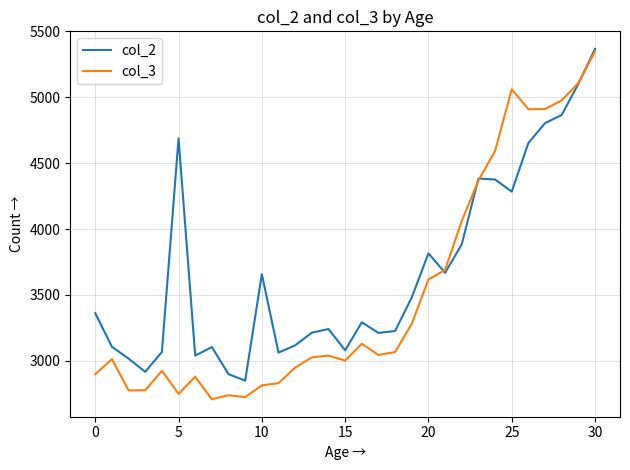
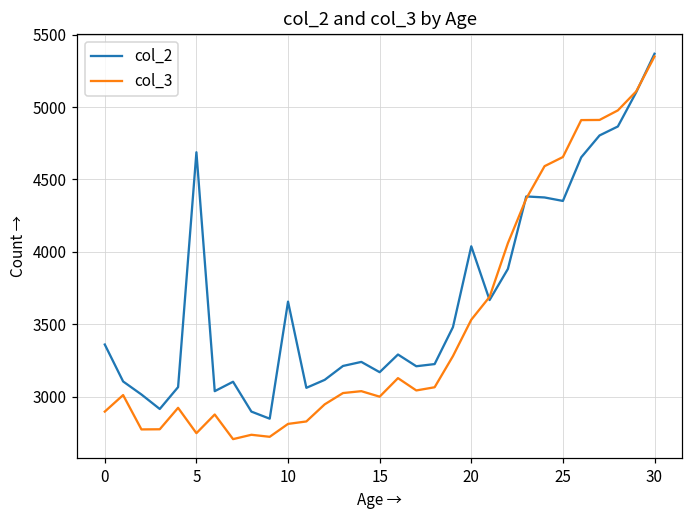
col_2, 15: 3080 -> 3170
col_2, 20: 3820 -> 4040
col_3, 20: 3620 -> 3530
col_2, 25: 4280 -> 4350
col_3, 25: 5060 -> 4660
